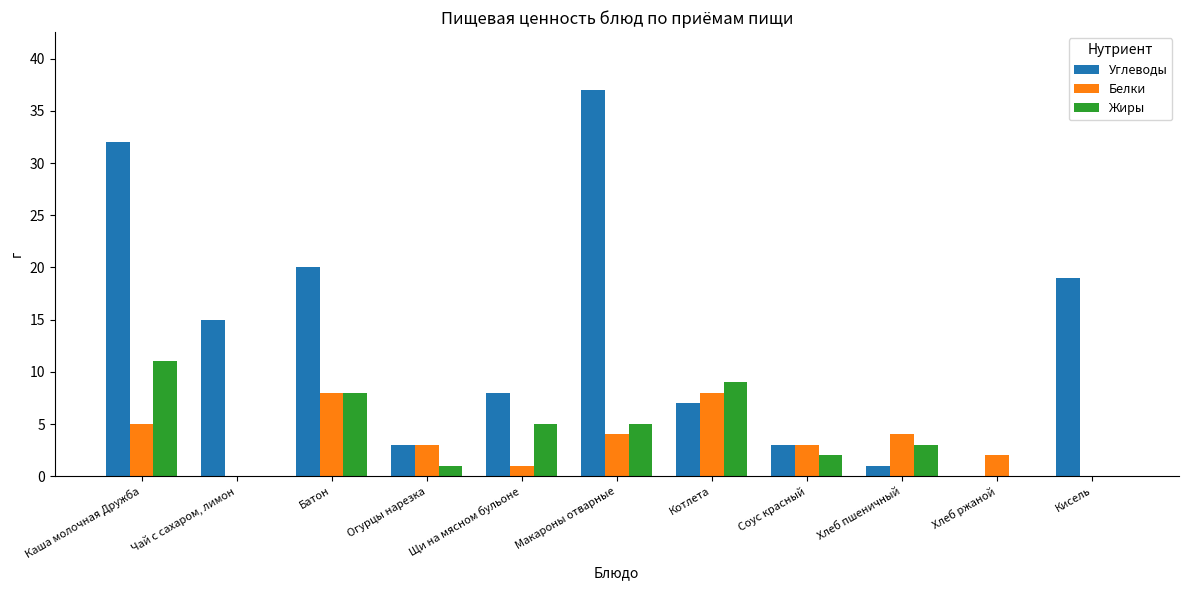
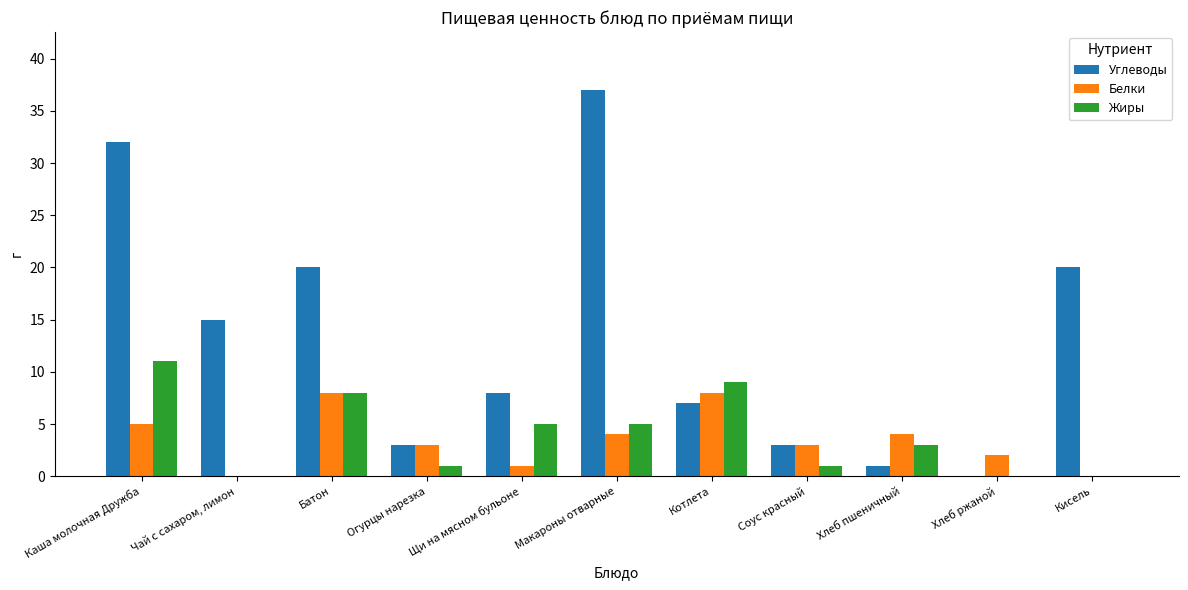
Жиры, Соус красный: 2 -> 1
Углеводы, Кисель: 19 -> 20
